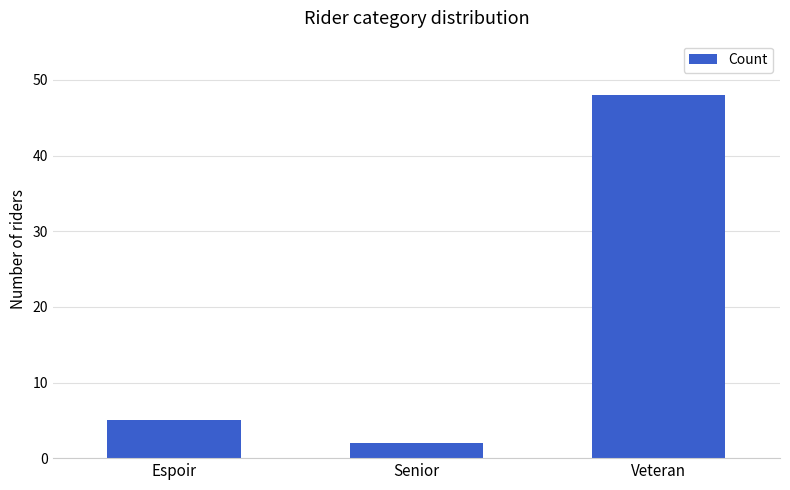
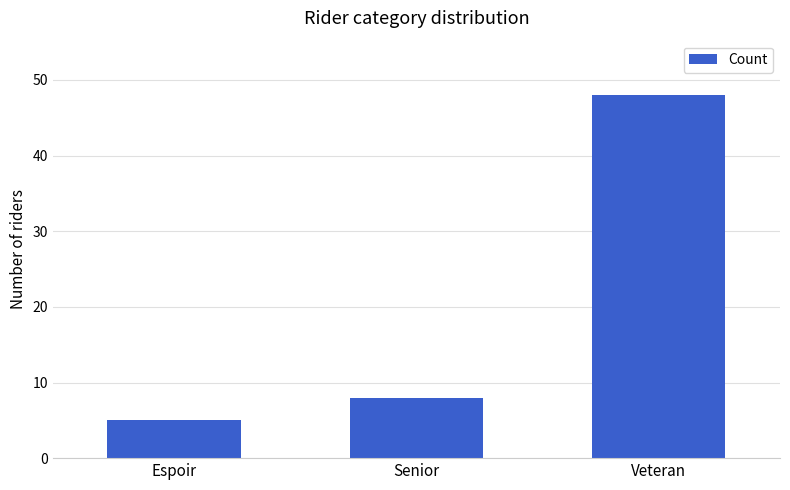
Senior: 2 -> 8
